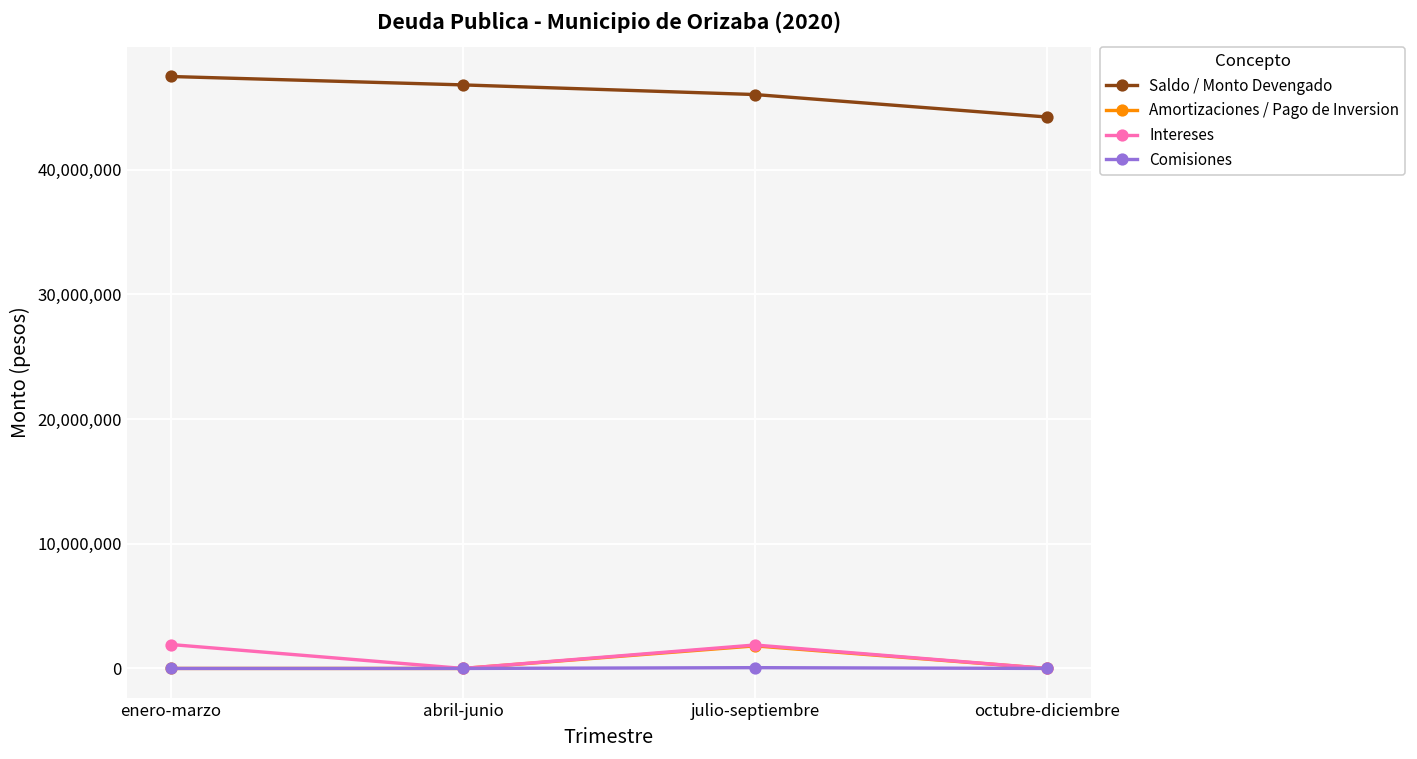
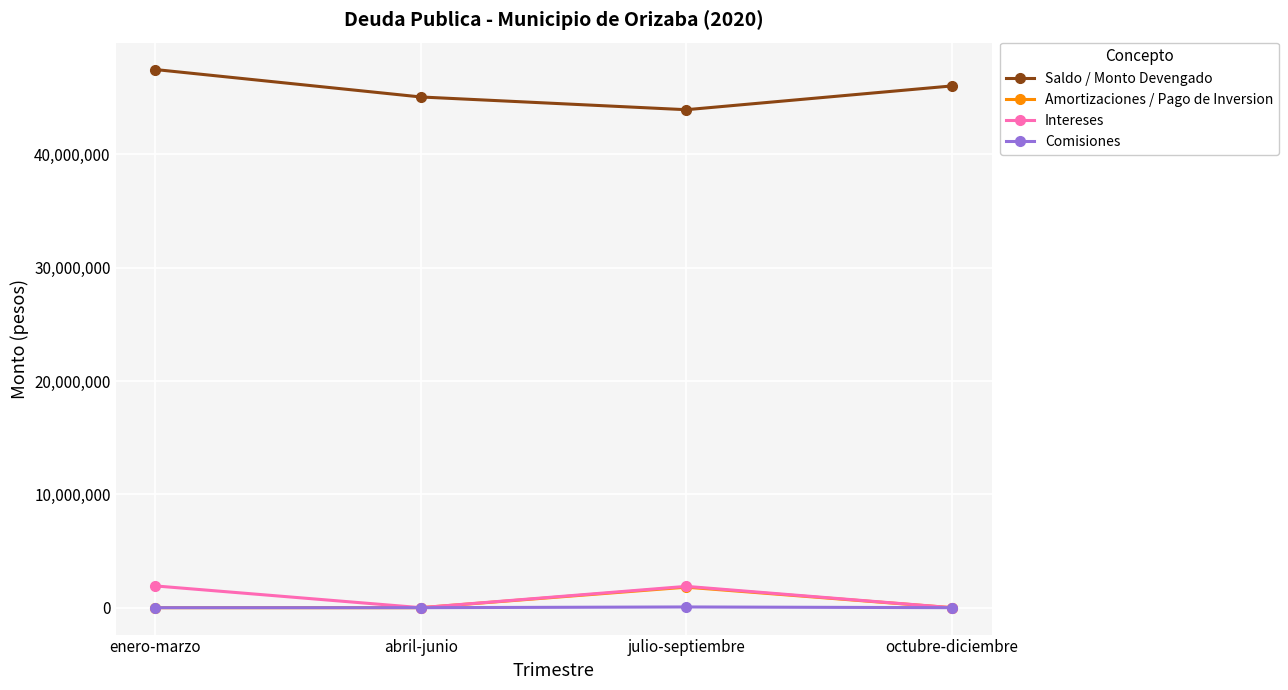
Saldo / Monto Devengado, abril-junio: 46,800,000 -> 45,100,000
Saldo / Monto Devengado, julio-septiembre: 46,000,000 -> 43,900,000
Saldo / Monto Devengado, octubre-diciembre: 44,200,000 -> 46,000,000
